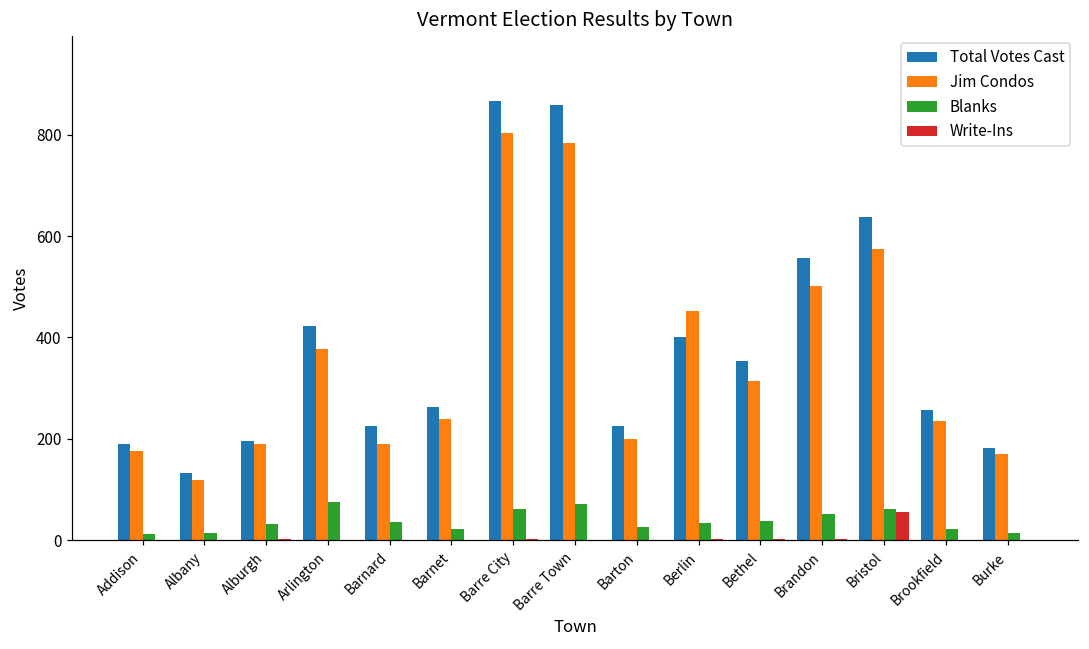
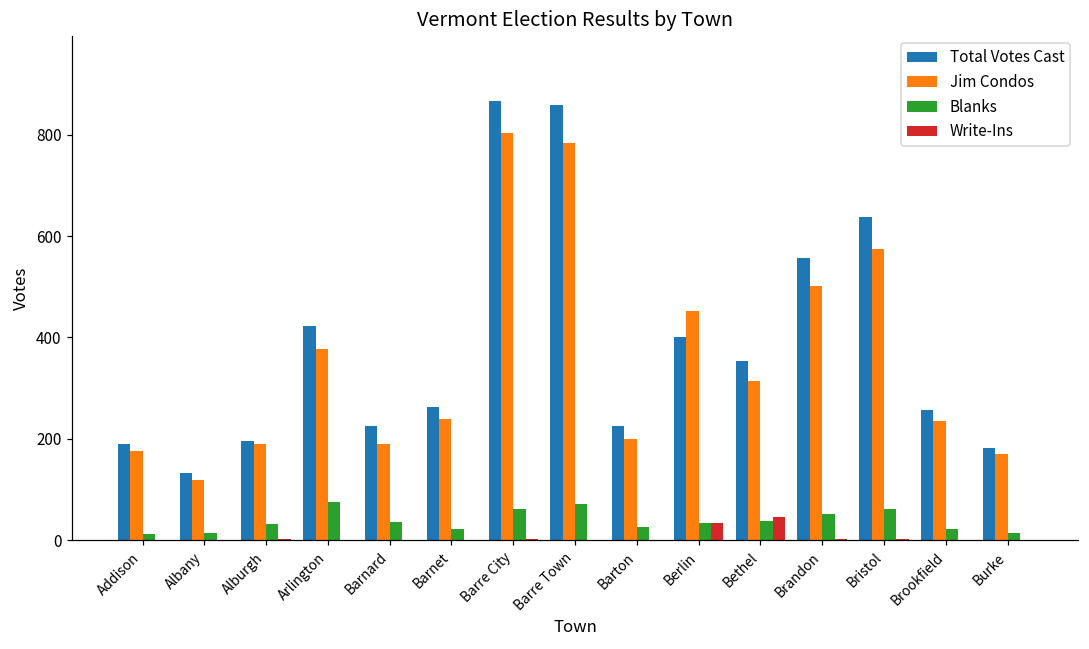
Write-Ins, Berlin: 0 -> 30
Write-Ins, Bethel: 0 -> 50
Write-Ins, Bristol: 60 -> 0
